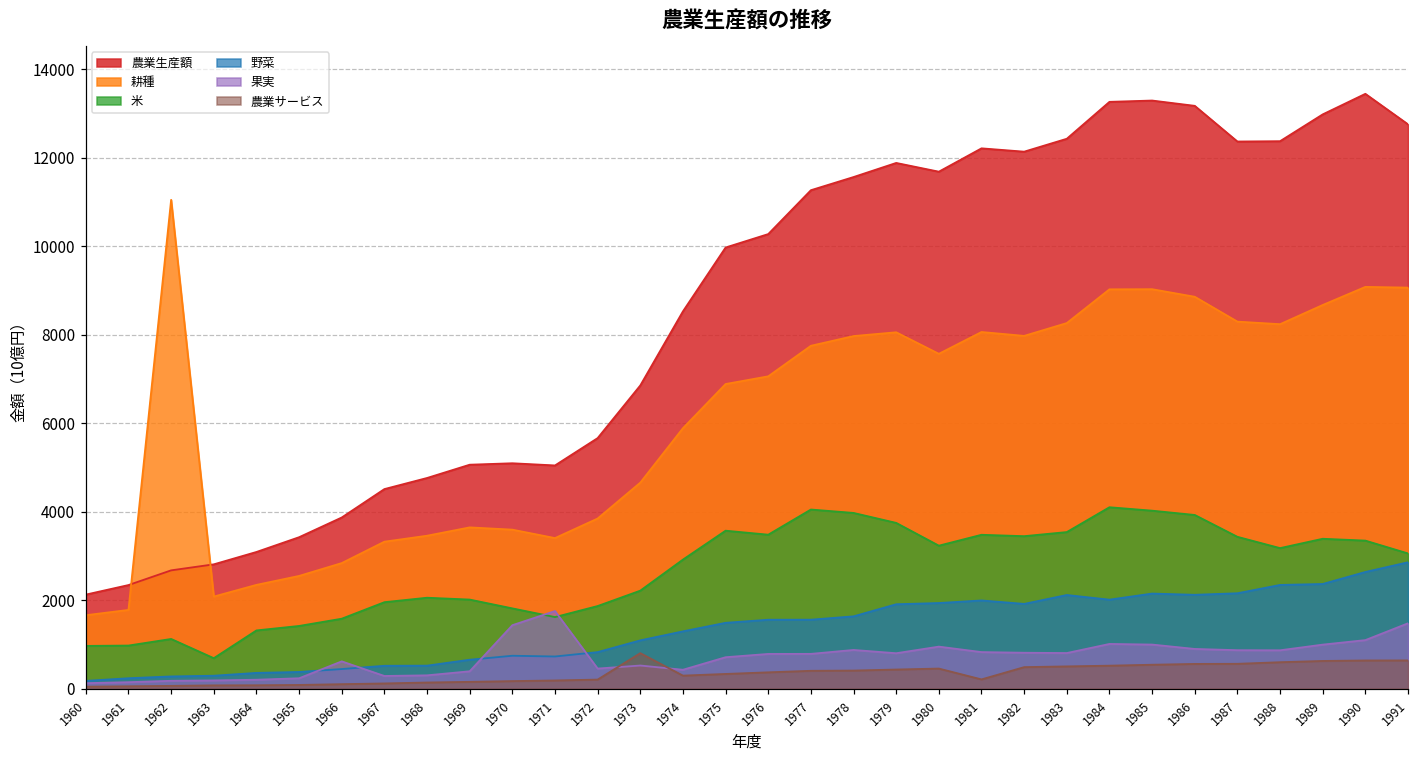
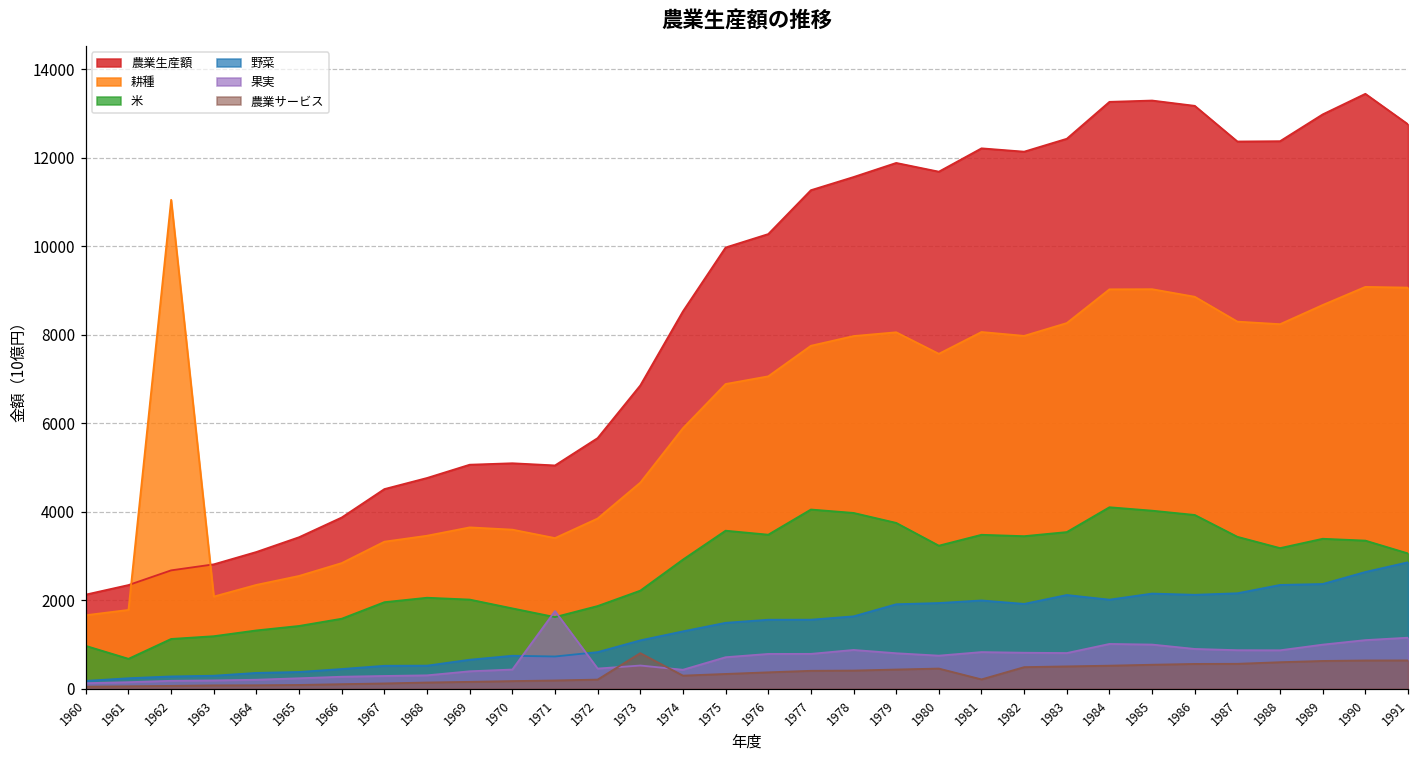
米, 1961: 1000 -> 700
米, 1963: 700 -> 1200
果実, 1966: 600 -> 300
果実, 1970: 1400 -> 400
果実, 1980: 1000 -> 700
果実, 1991: 1500 -> 1200
